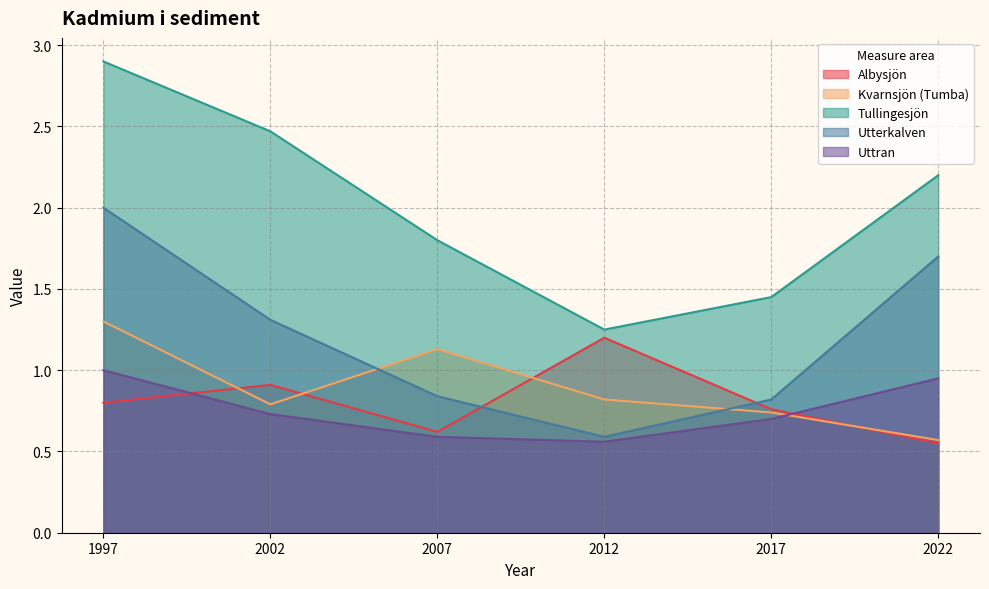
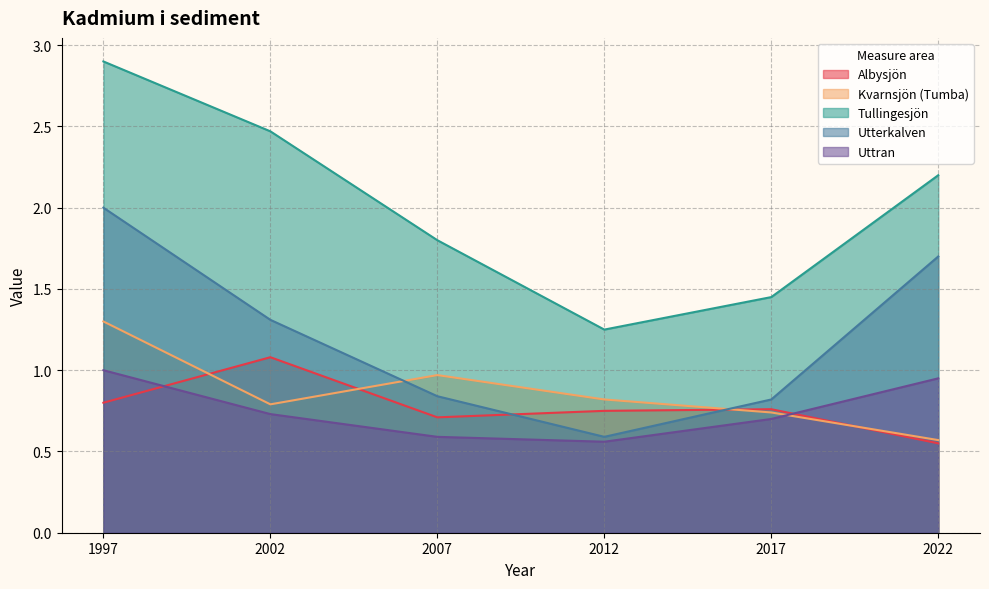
Albysjön, 2002: 0.91 -> 1.08
Albysjön, 2007: 0.62 -> 0.71
Kvarnsjön (Tumba), 2007: 1.13 -> 0.97
Albysjön, 2012: 1.20 -> 0.75
